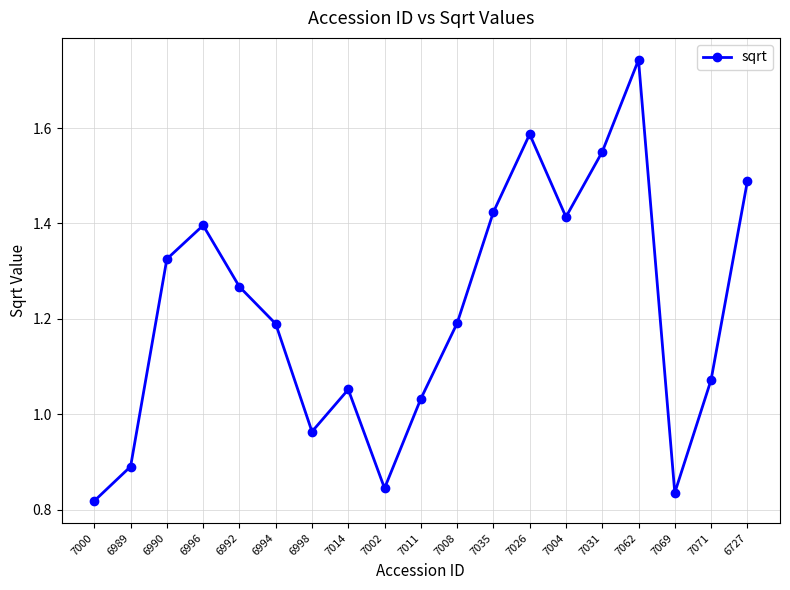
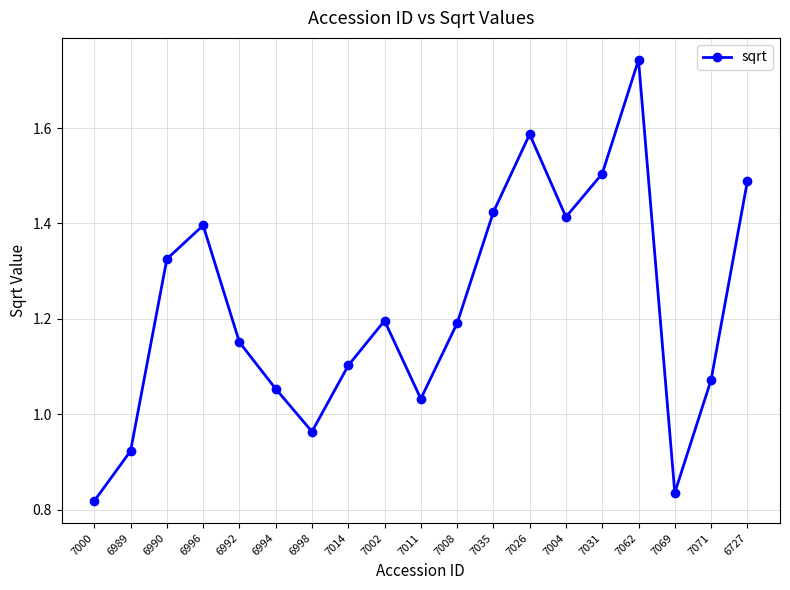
6989: 0.89 -> 0.92
6992: 1.27 -> 1.15
6994: 1.19 -> 1.05
7014: 1.05 -> 1.10
7002: 0.84 -> 1.20
7031: 1.55 -> 1.50
